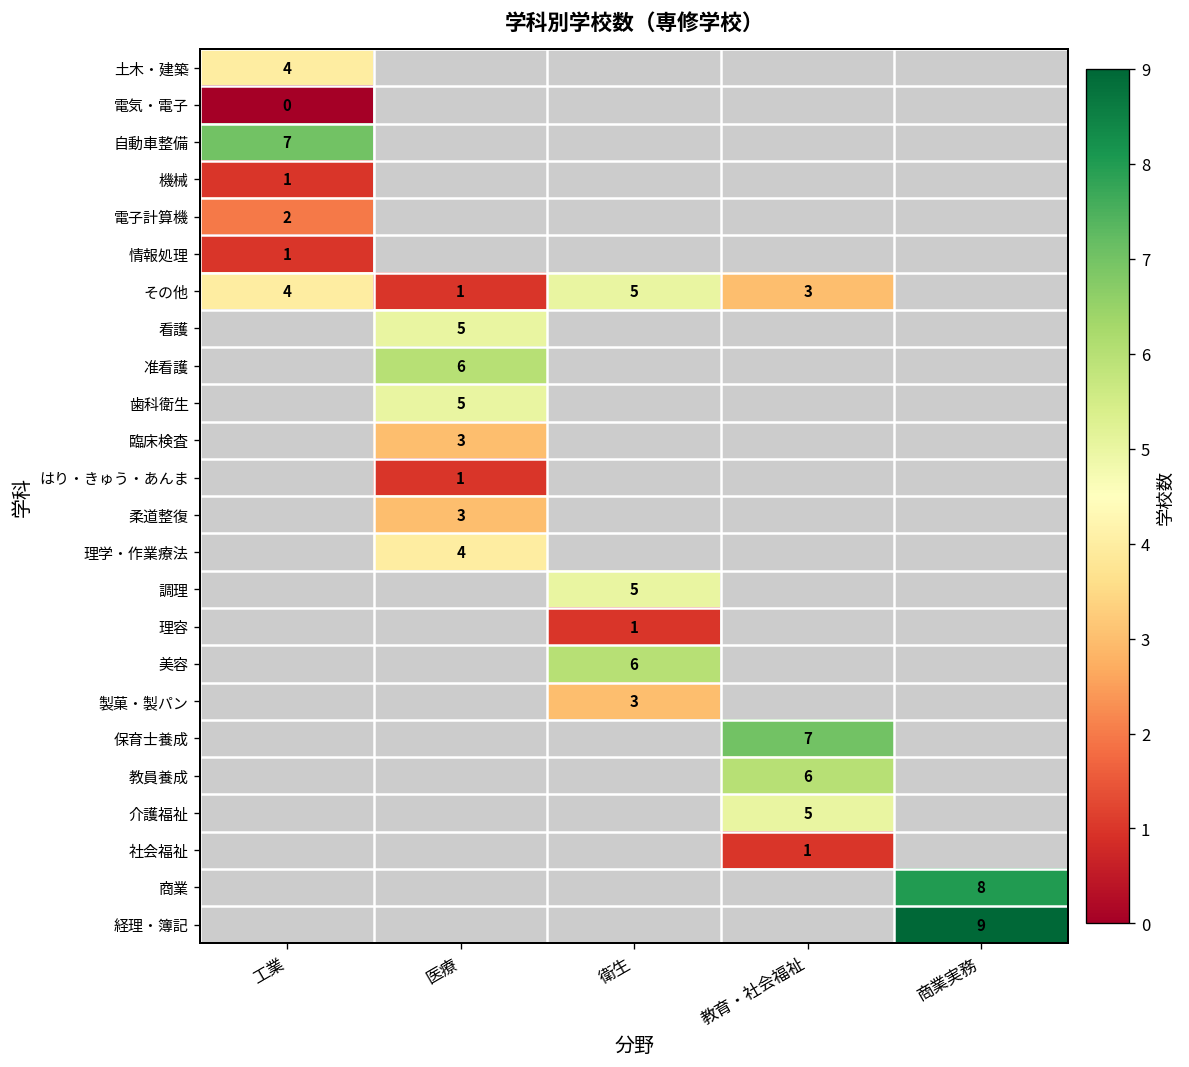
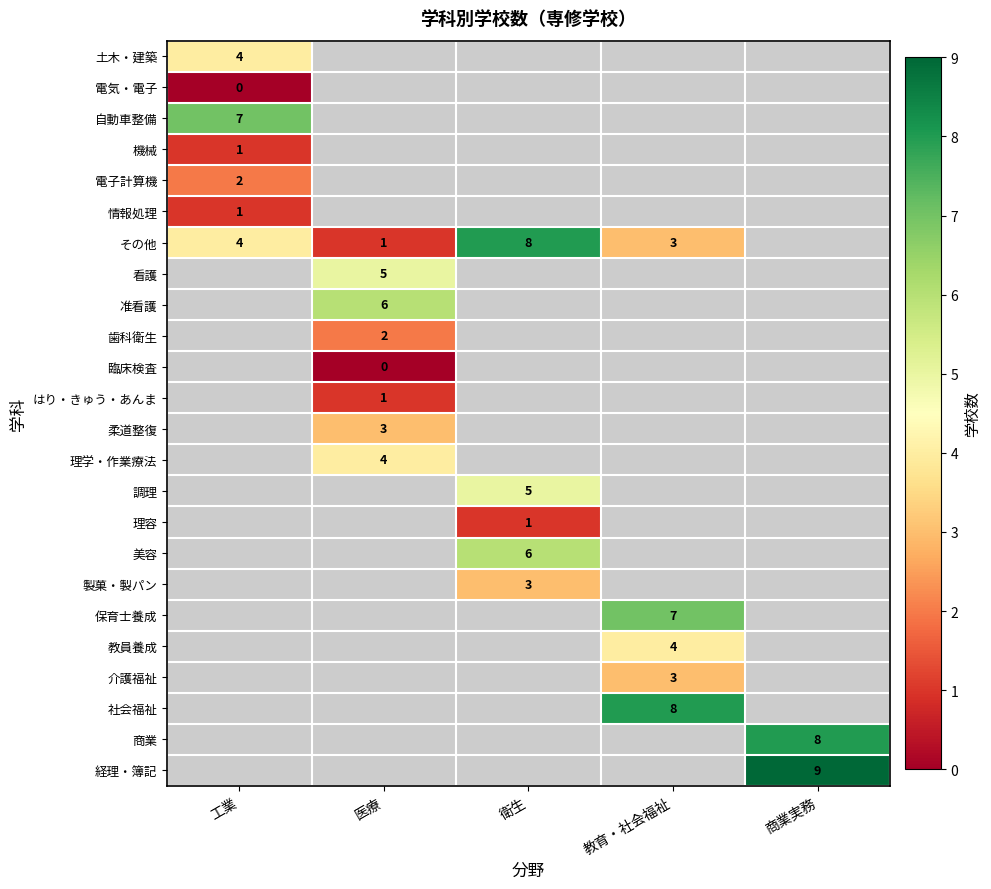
その他, 衛生: 5 -> 8
歯科衛生, 医療: 5 -> 2
臨床検査, 医療: 3 -> 0
教員養成, 教育・社会福祉: 6 -> 4
介護福祉, 教育・社会福祉: 5 -> 3
社会福祉, 教育・社会福祉: 1 -> 8
